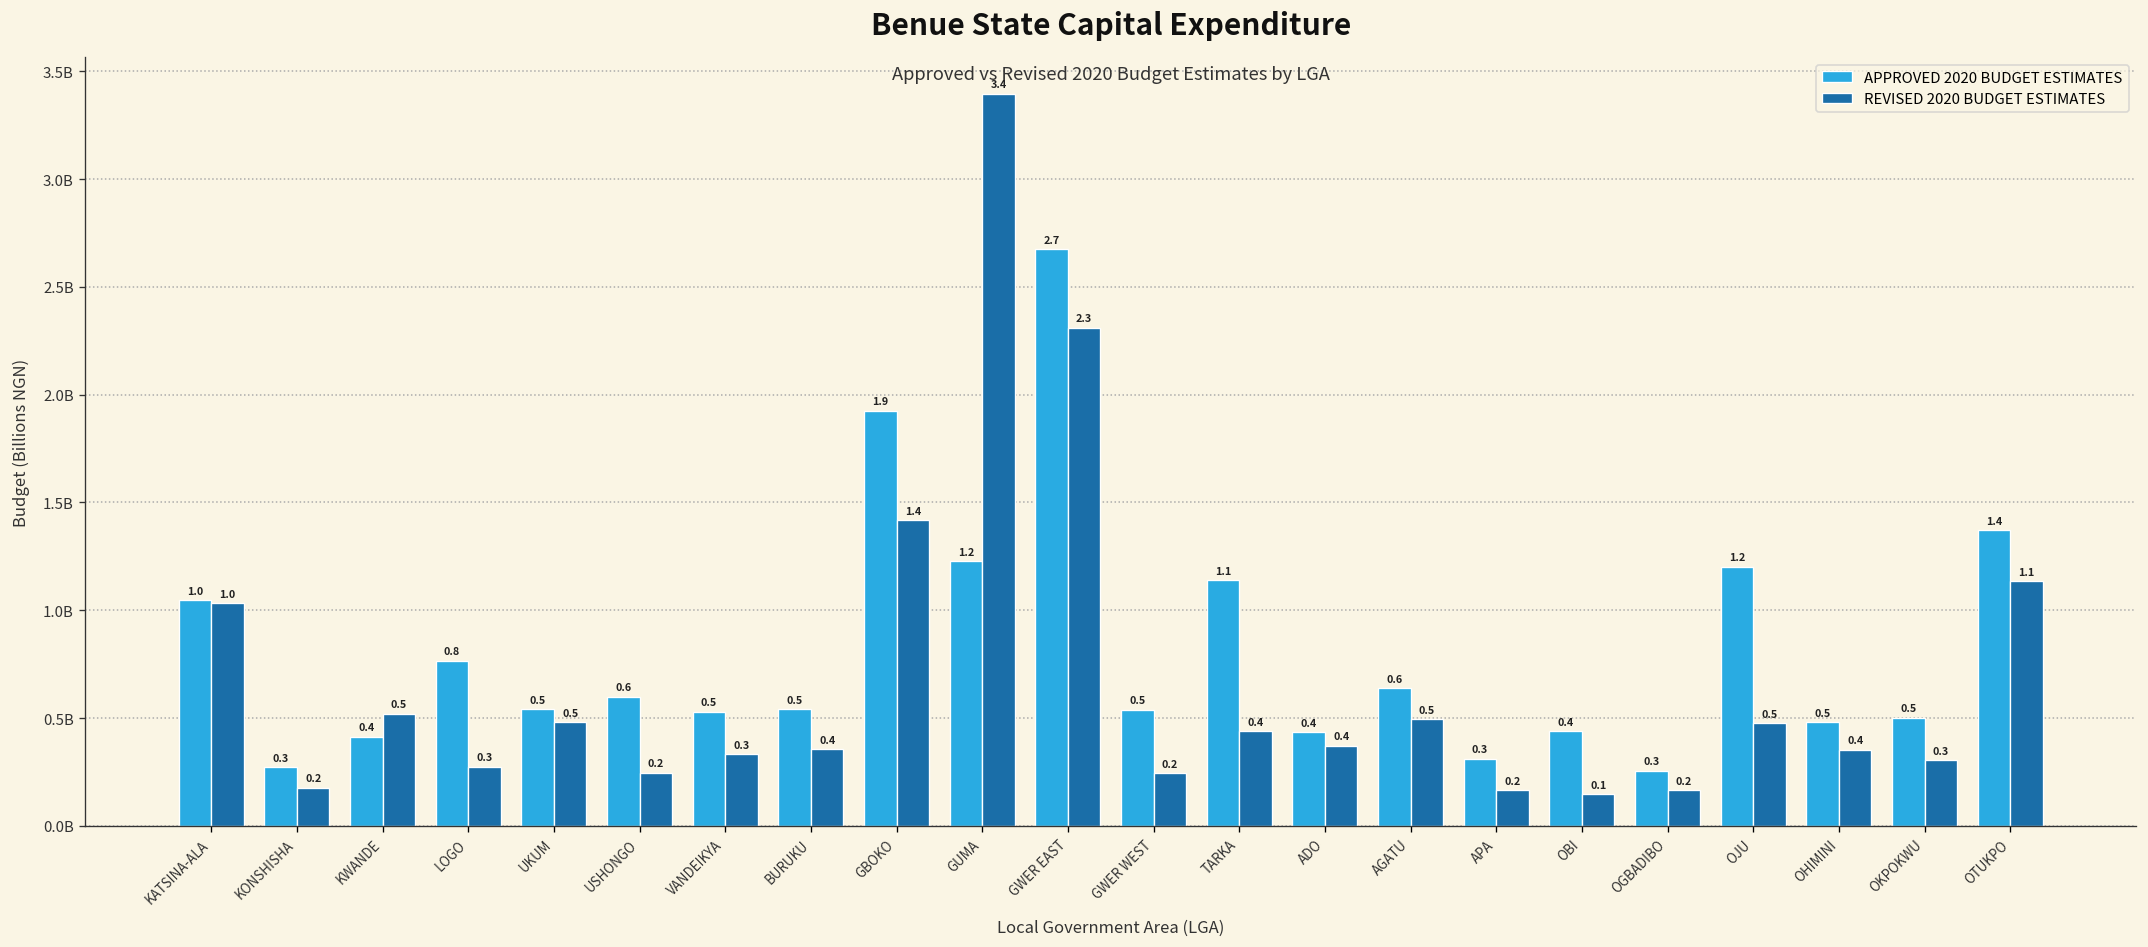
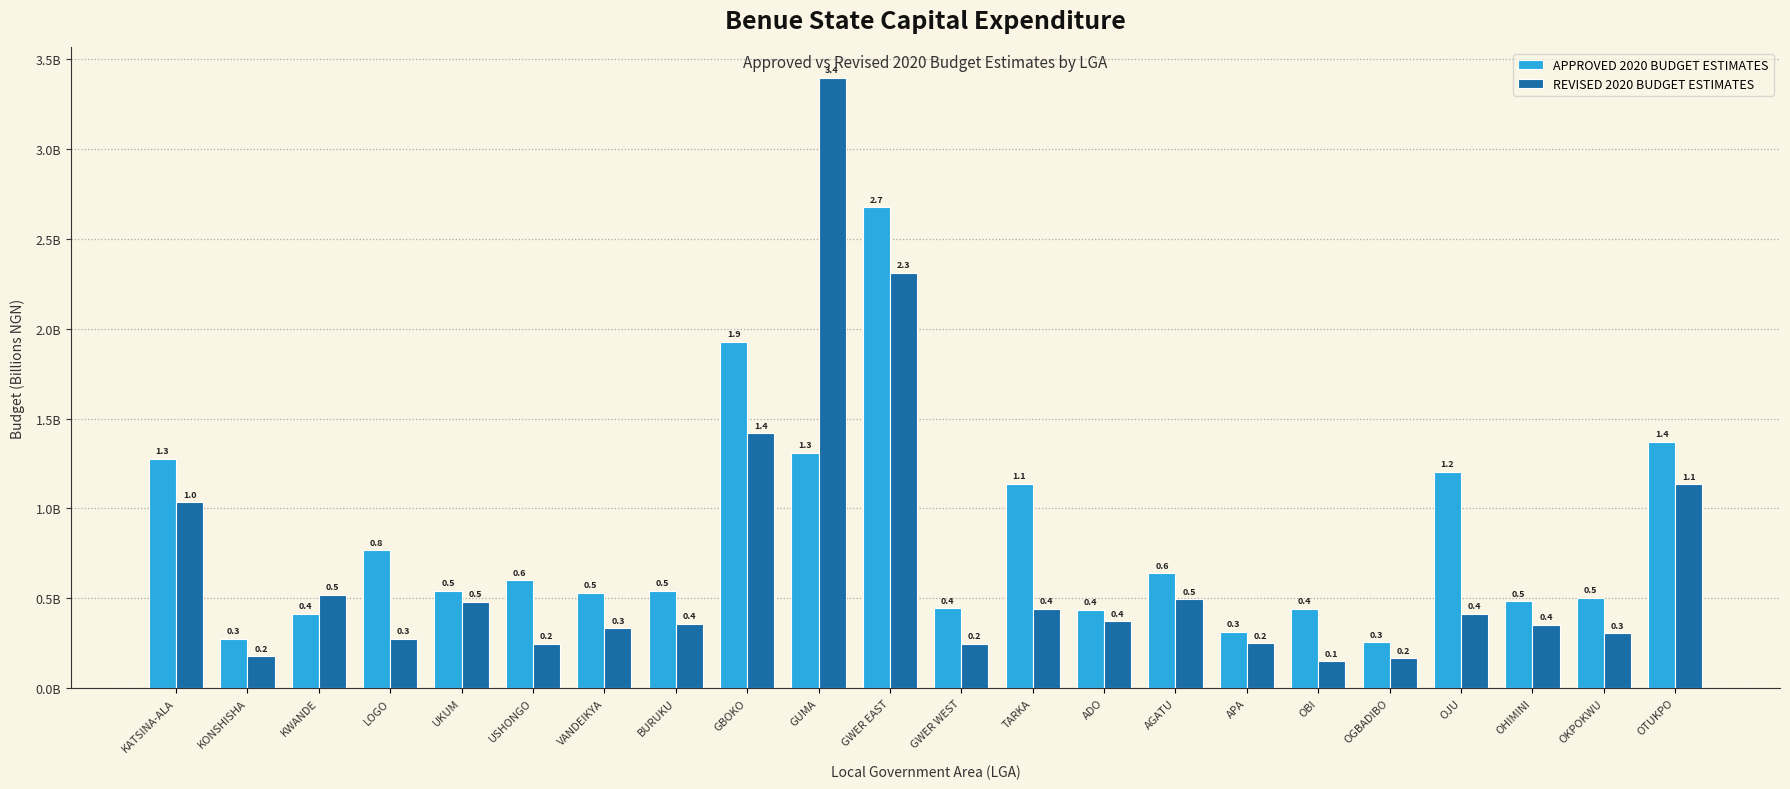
APPROVED 2020 BUDGET ESTIMATES, KATSINA-ALA: 1.0 -> 1.3
APPROVED 2020 BUDGET ESTIMATES, GUMA: 1.2 -> 1.3
APPROVED 2020 BUDGET ESTIMATES, GWER WEST: 0.5 -> 0.4
REVISED 2020 BUDGET ESTIMATES, APA: 170000000 -> 250000000
REVISED 2020 BUDGET ESTIMATES, OJU: 0.5 -> 0.4
